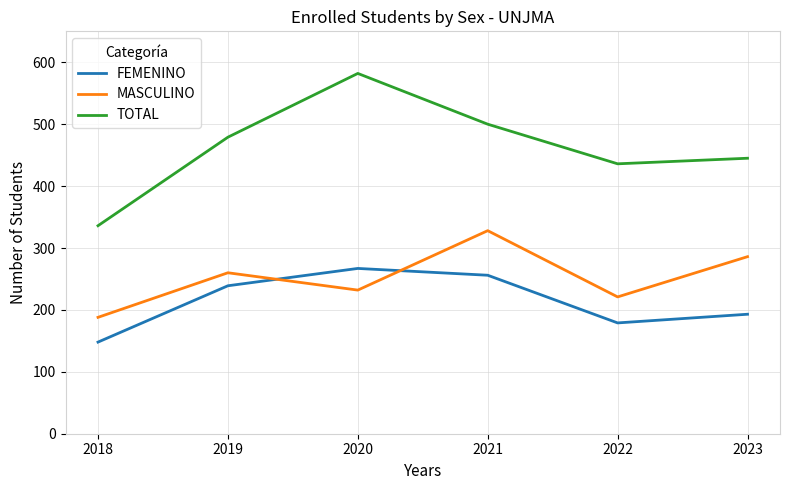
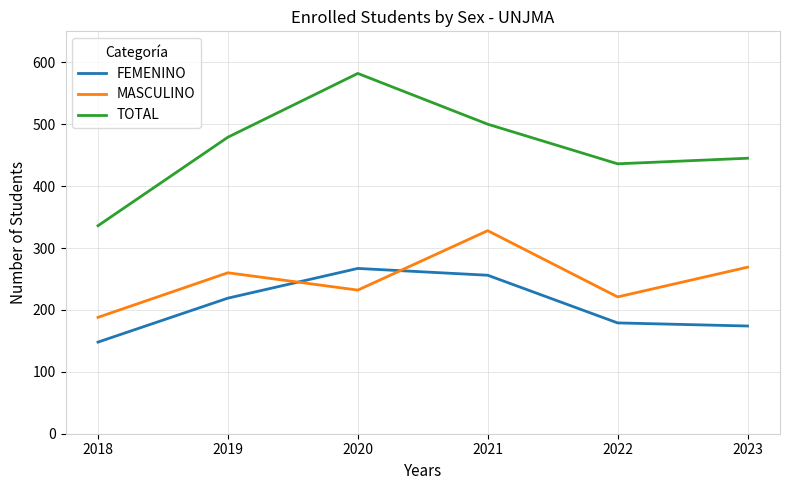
FEMENINO, 2019: 240 -> 220
FEMENINO, 2023: 190 -> 170
MASCULINO, 2023: 290 -> 270
